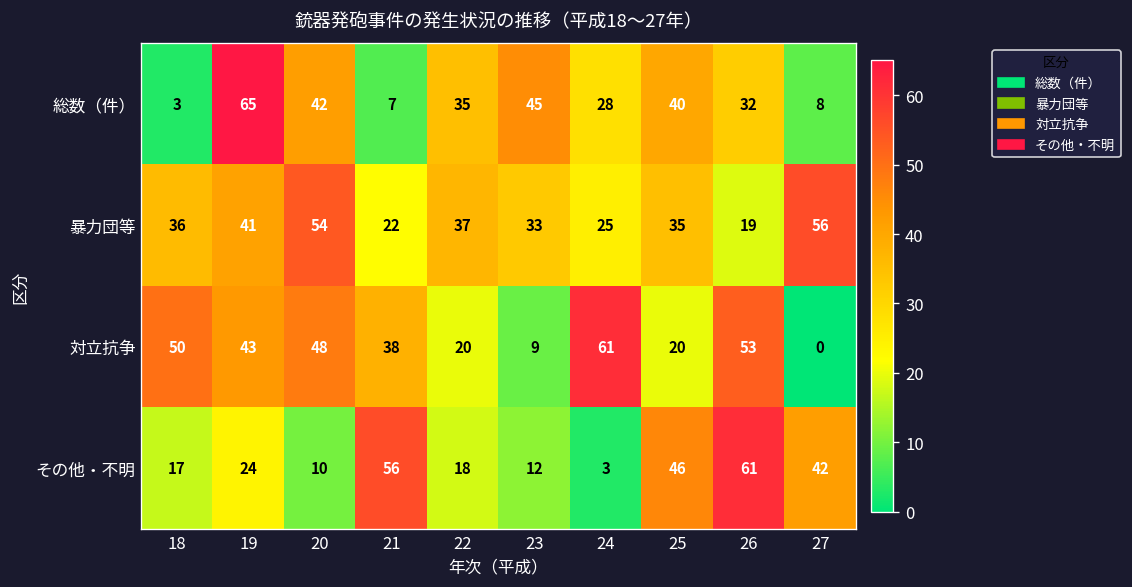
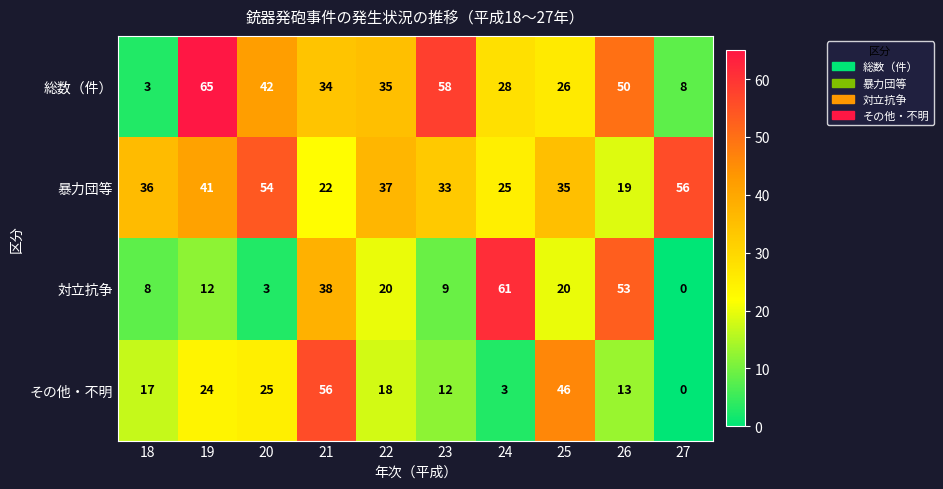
総数（件）, 21: 7 -> 34
総数（件）, 23: 45 -> 58
総数（件）, 25: 40 -> 26
総数（件）, 26: 32 -> 50
対立抗争, 18: 50 -> 8
対立抗争, 19: 43 -> 12
対立抗争, 20: 48 -> 3
その他・不明, 20: 10 -> 25
その他・不明, 26: 61 -> 13
その他・不明, 27: 42 -> 0
